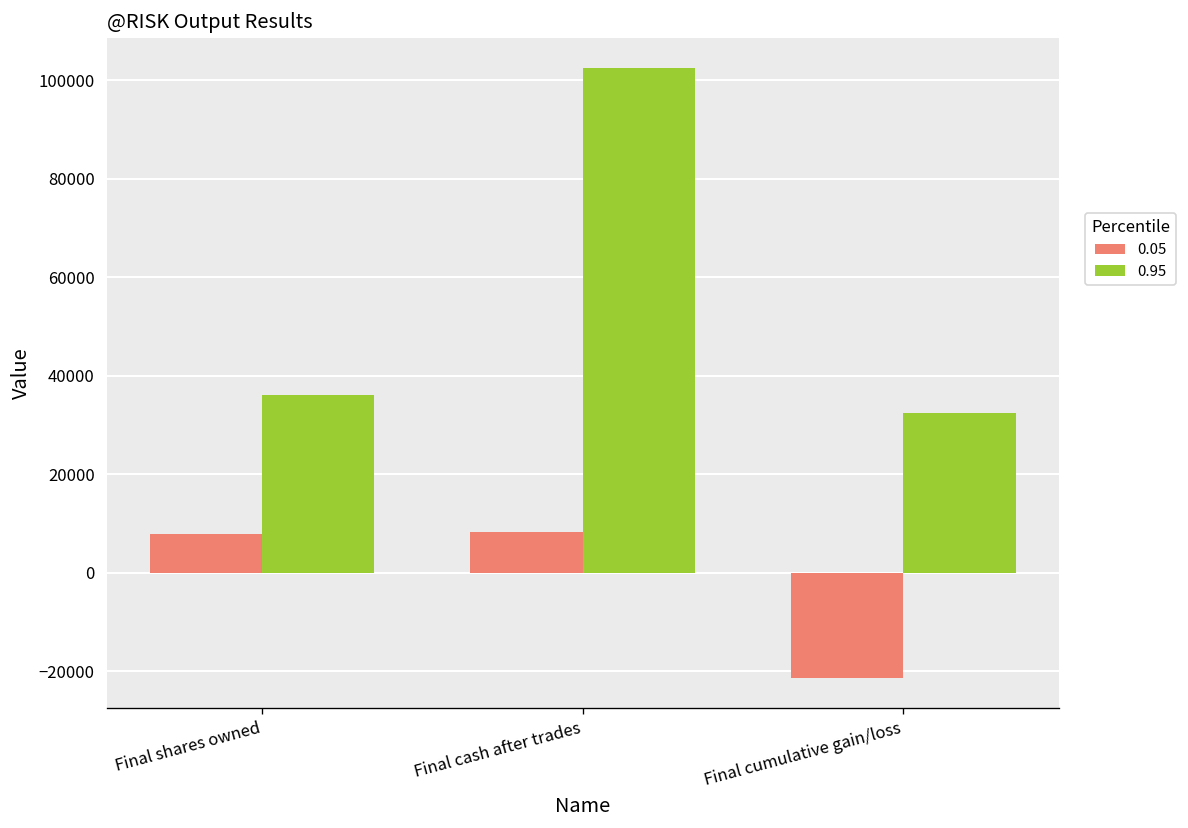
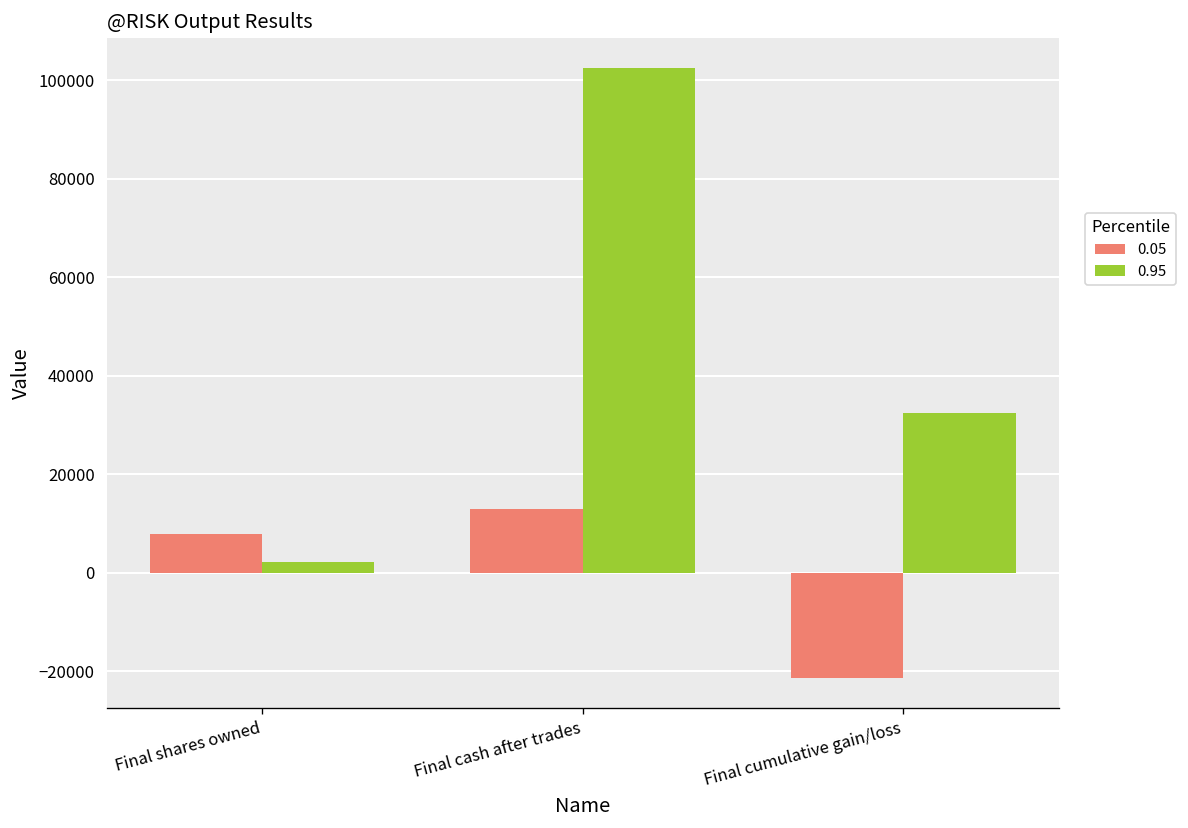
0.95, Final shares owned: 36000 -> 2000
0.05, Final cash after trades: 8000 -> 13000
